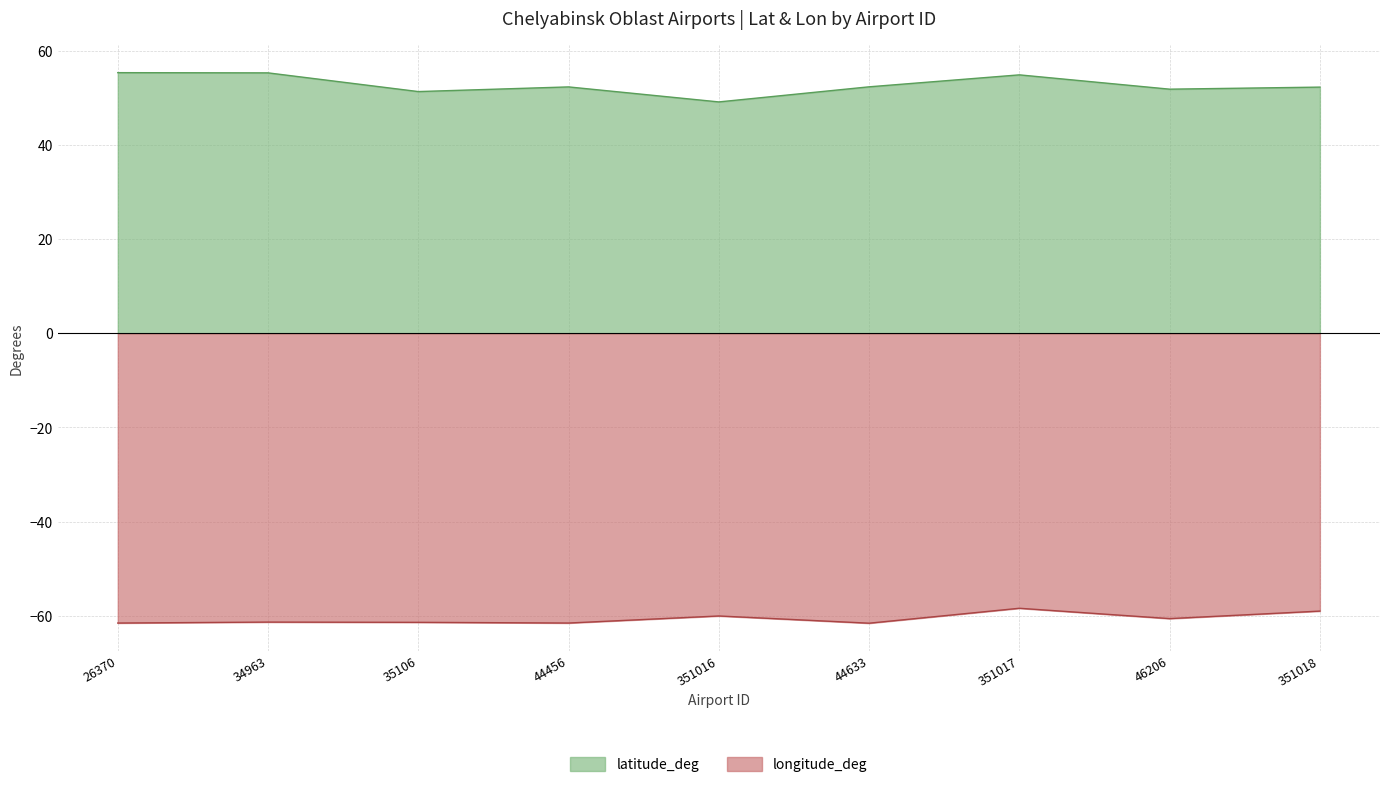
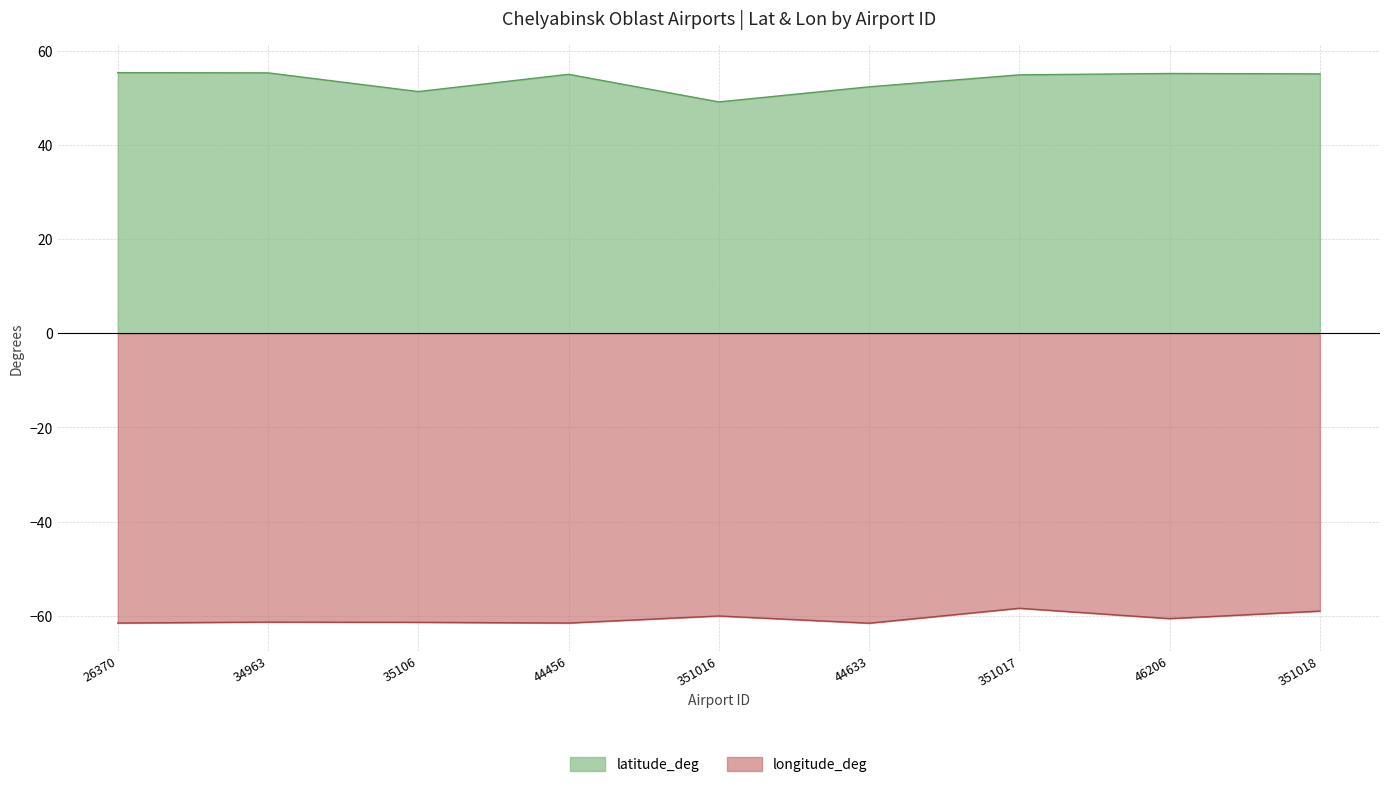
latitude_deg, 44456: 52 -> 55
latitude_deg, 46206: 52 -> 55
latitude_deg, 351018: 52 -> 55
